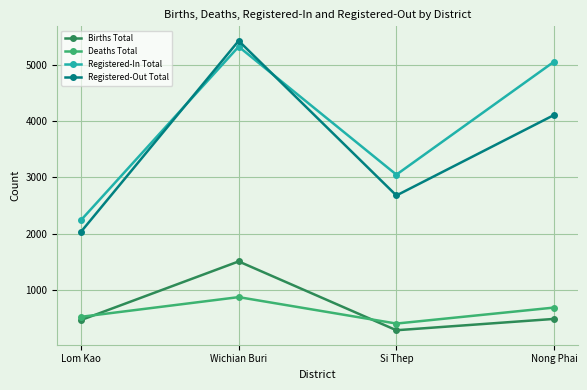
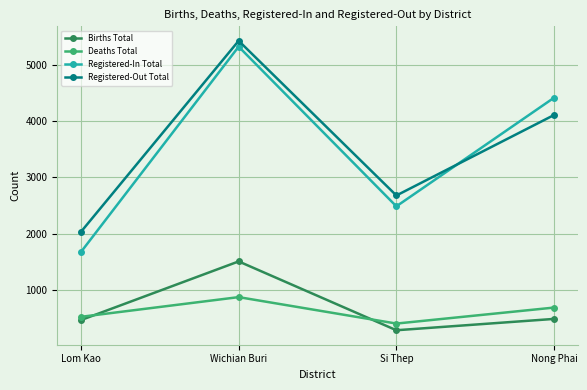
Registered-In Total, Lom Kao: 2200 -> 1700
Registered-In Total, Si Thep: 3000 -> 2500
Registered-In Total, Nong Phai: 5100 -> 4400
